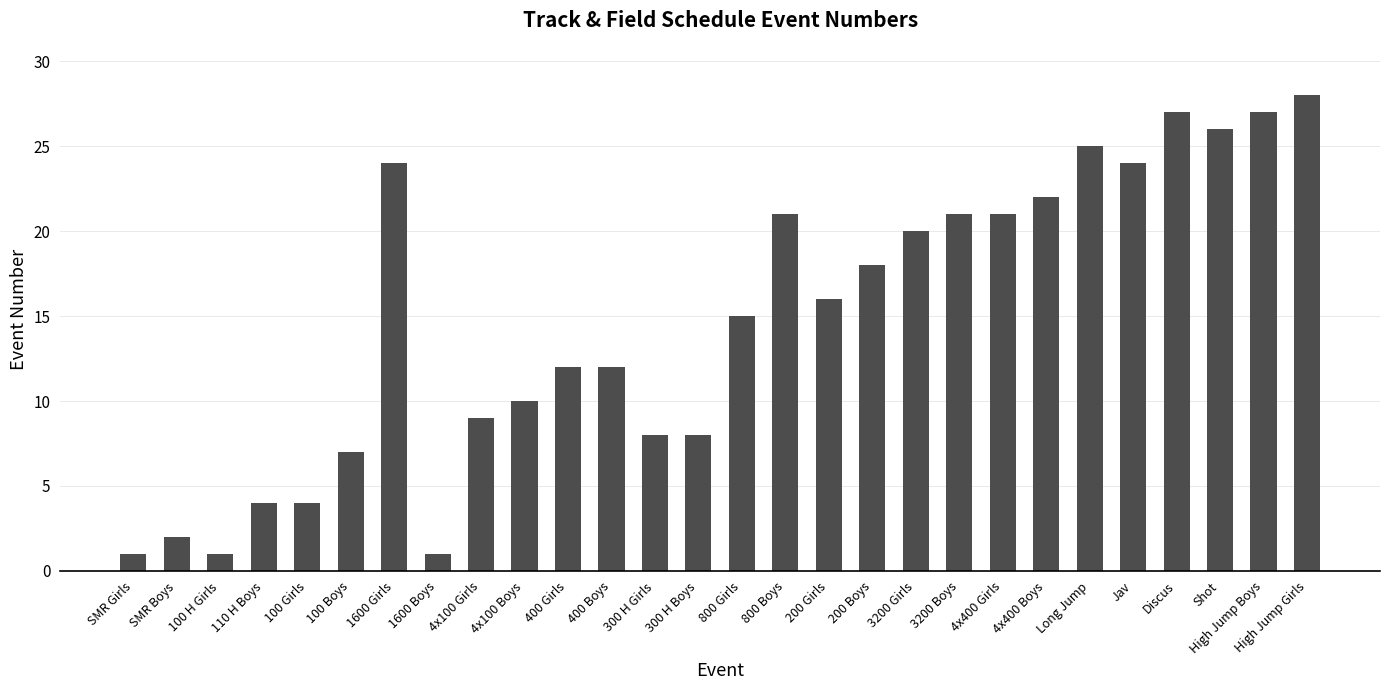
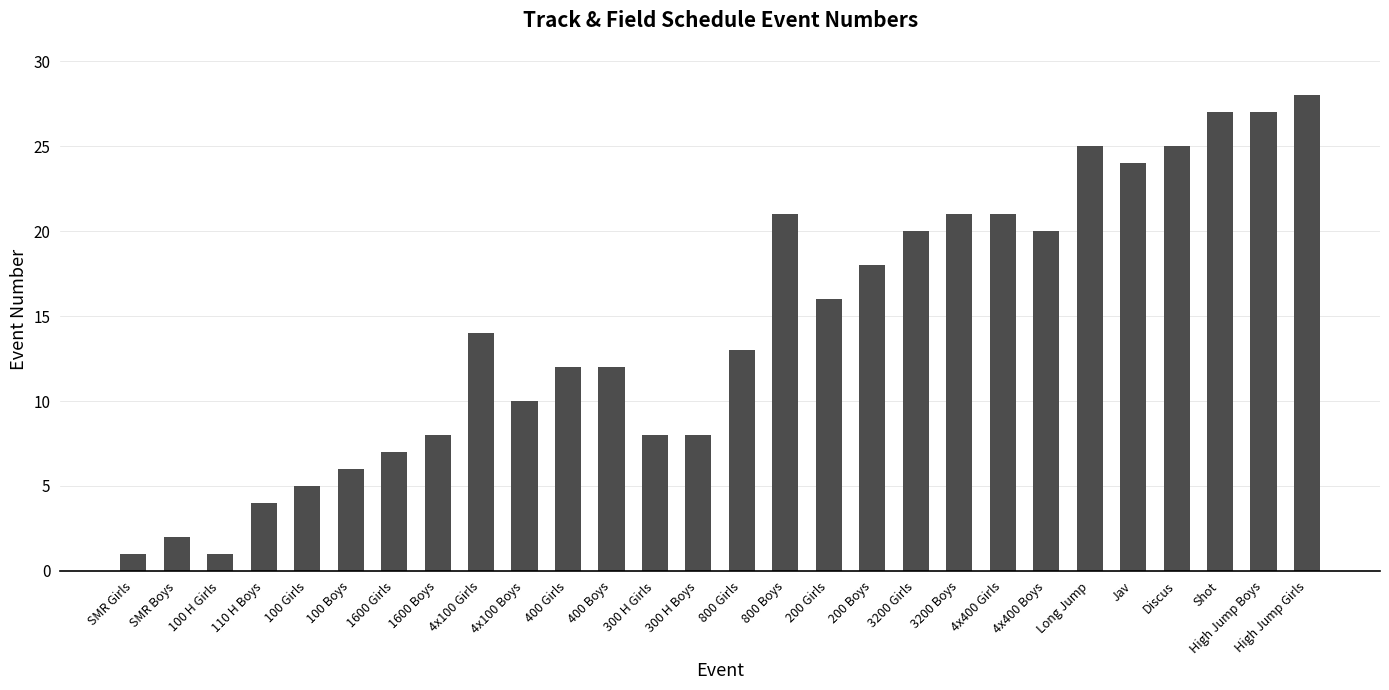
100 Girls: 4 -> 5
100 Boys: 7 -> 6
1600 Girls: 24 -> 7
1600 Boys: 1 -> 8
4x100 Girls: 9 -> 14
800 Girls: 15 -> 13
4x400 Boys: 22 -> 20
Discus: 27 -> 25
Shot: 26 -> 27
